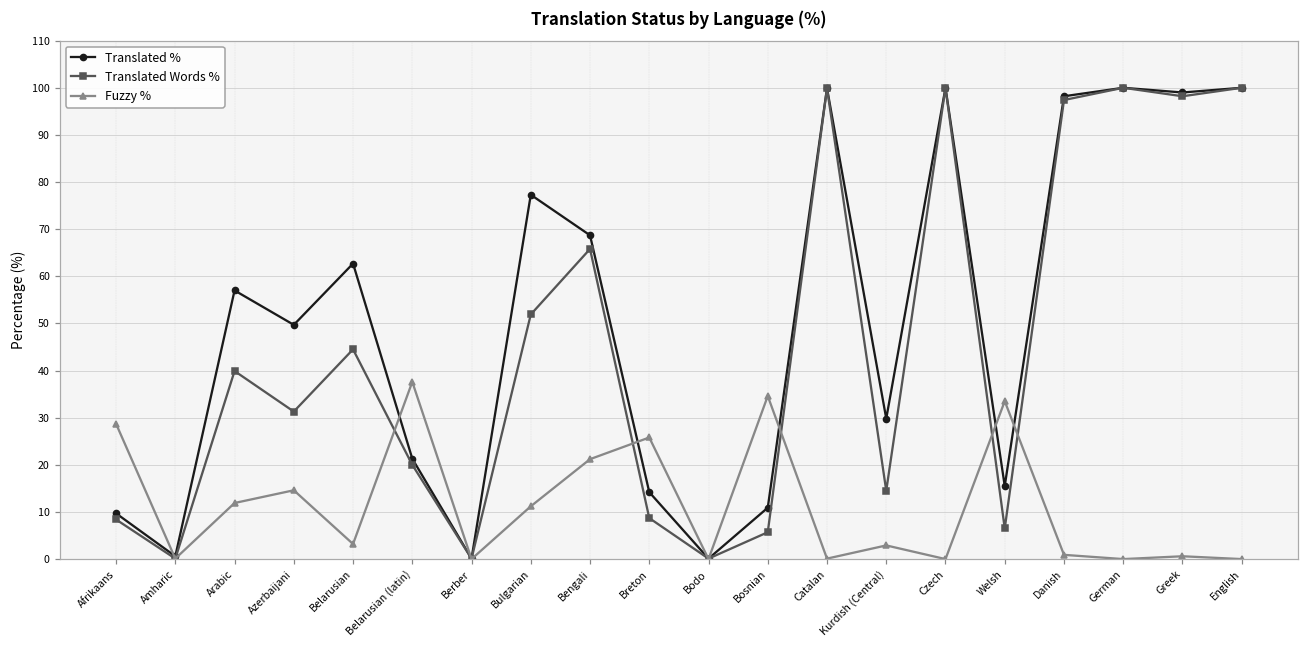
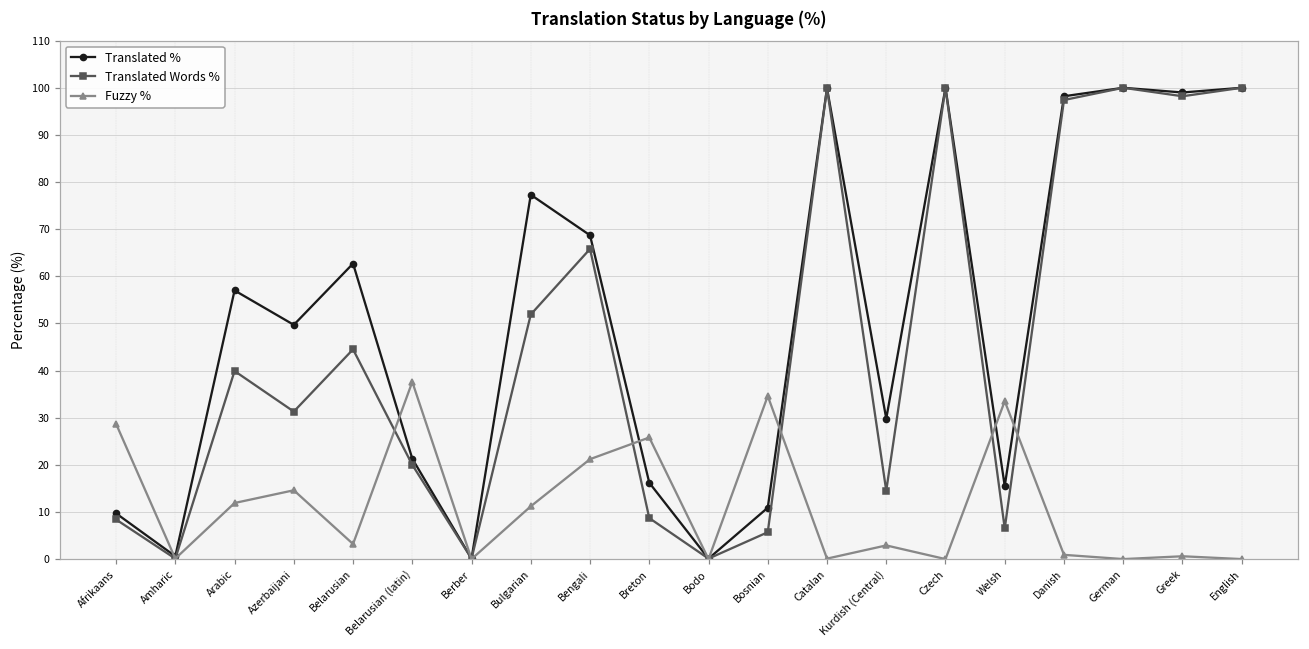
Translated %, Breton: 14 -> 16
